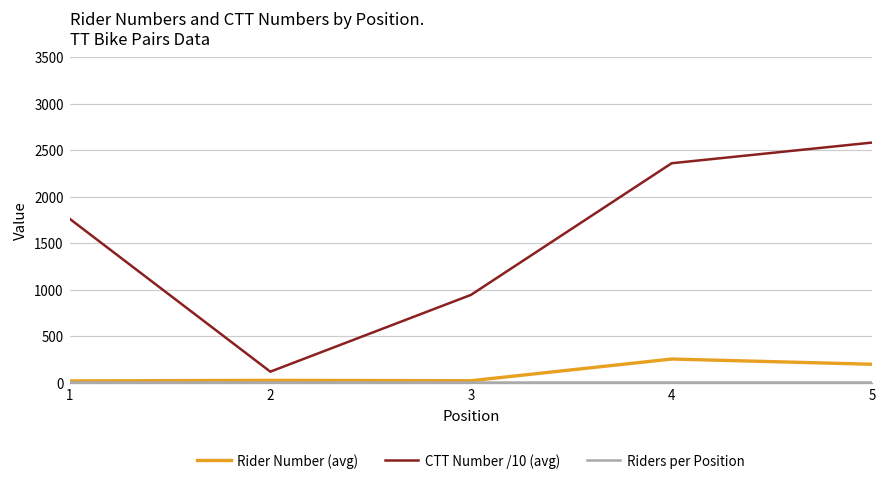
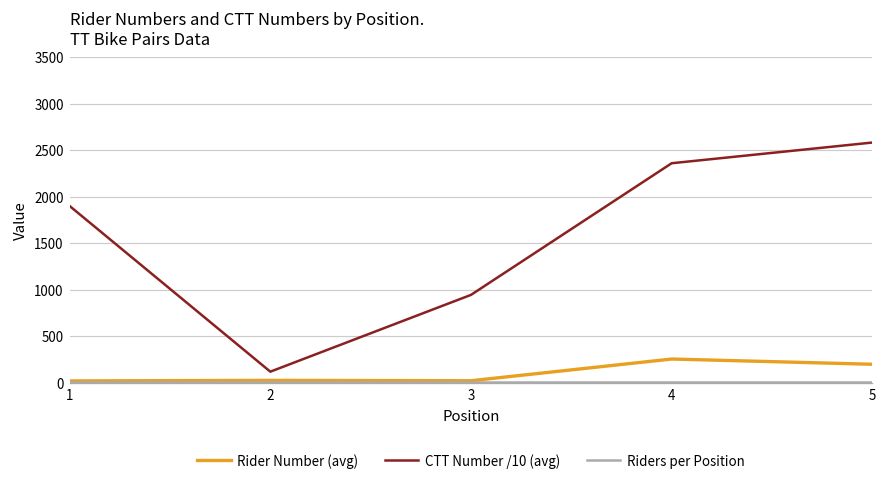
CTT Number /10 (avg), 1: 1800 -> 1900
